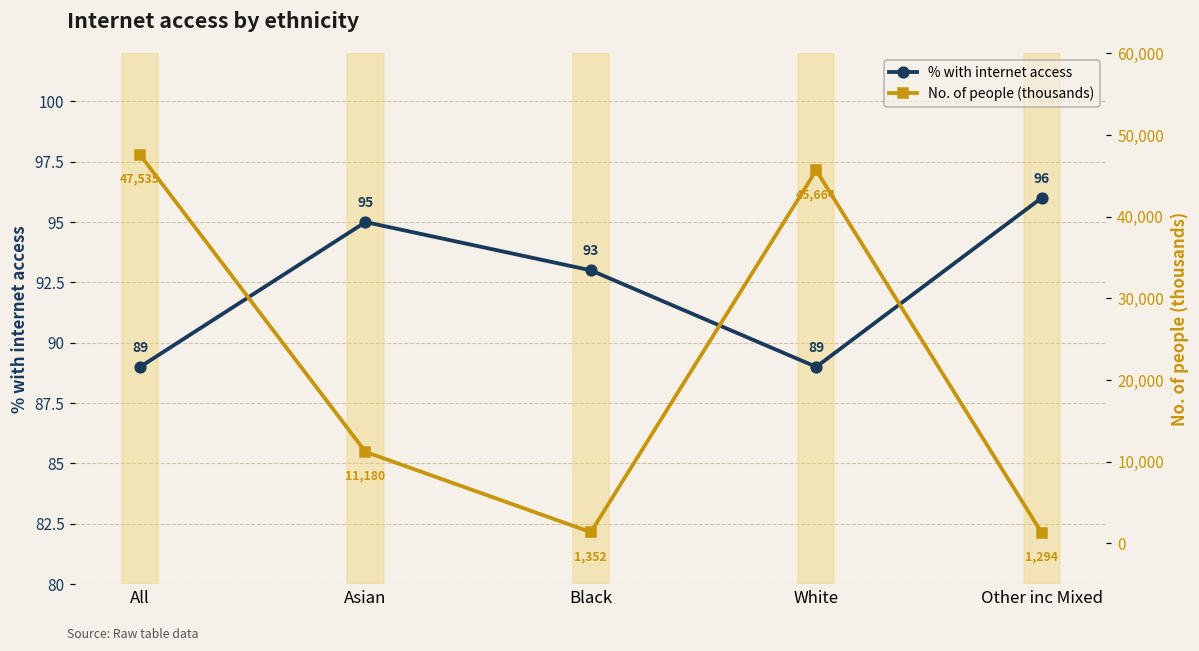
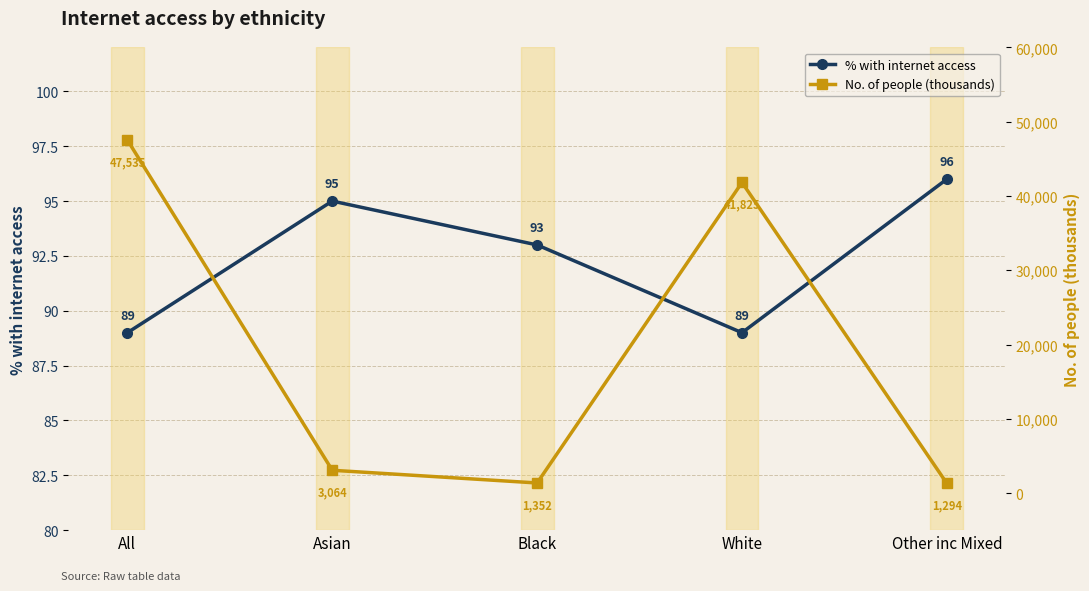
No. of people (thousands), Asian: 11,180 -> 3,064
No. of people (thousands), White: 45,664 -> 41,825
